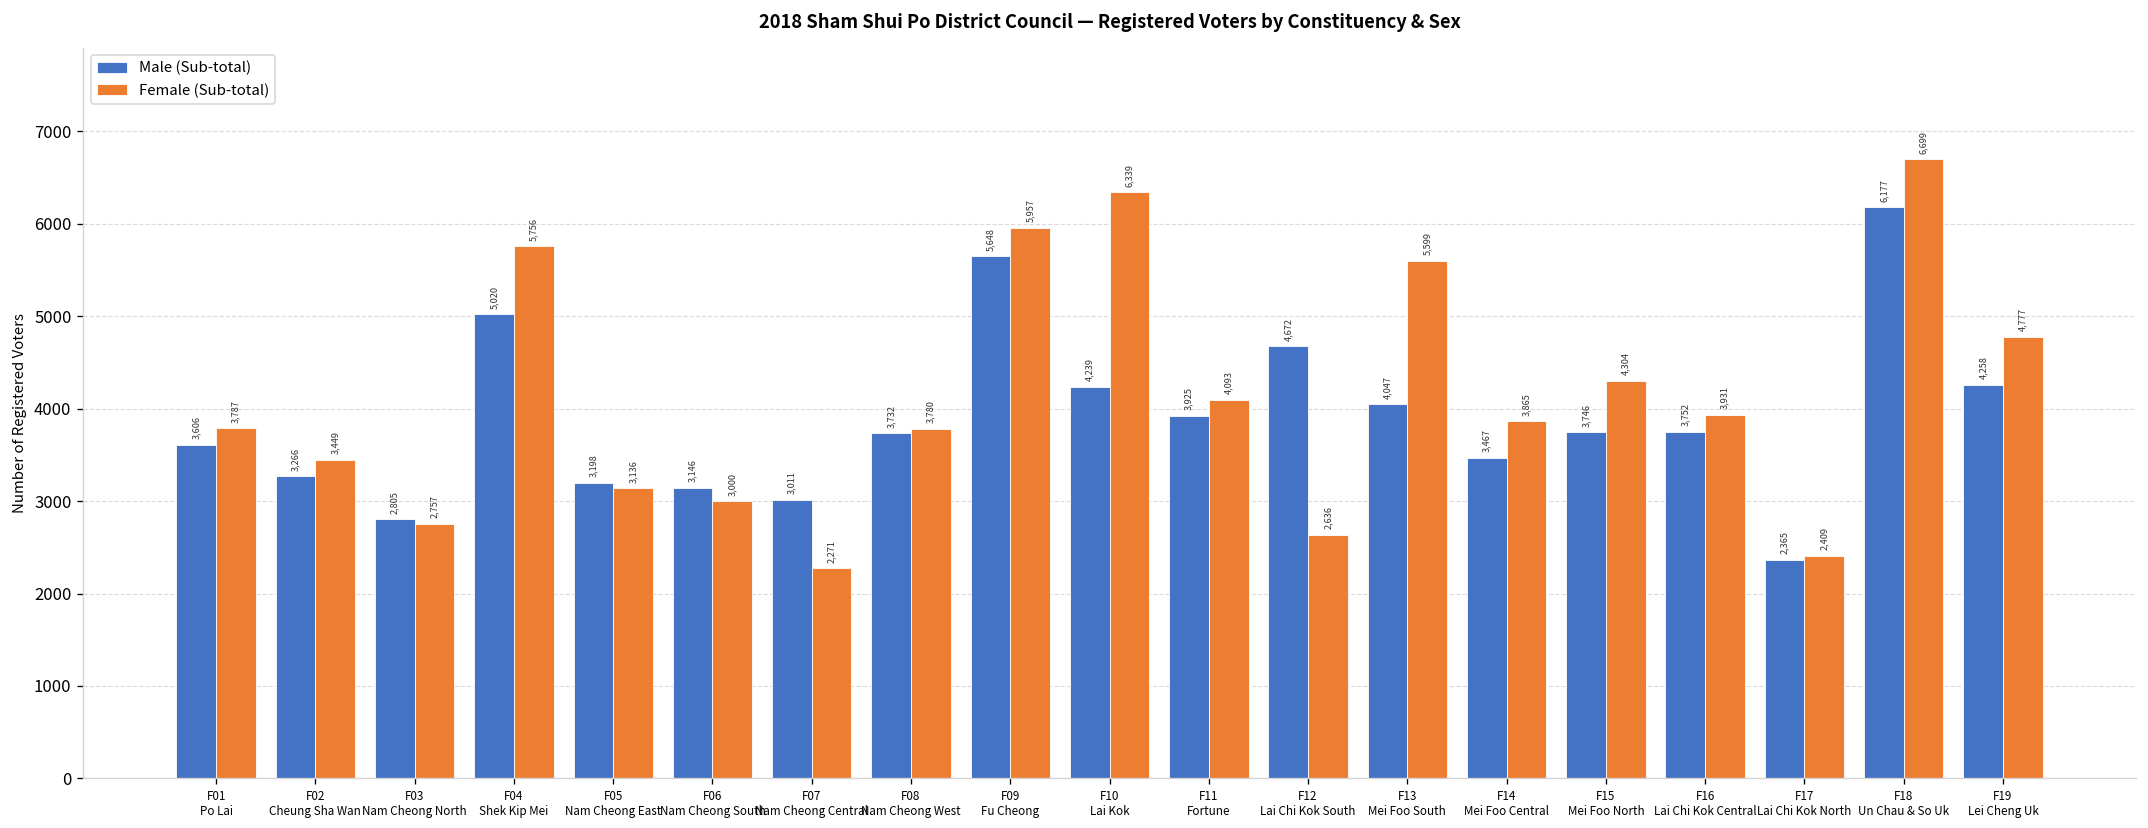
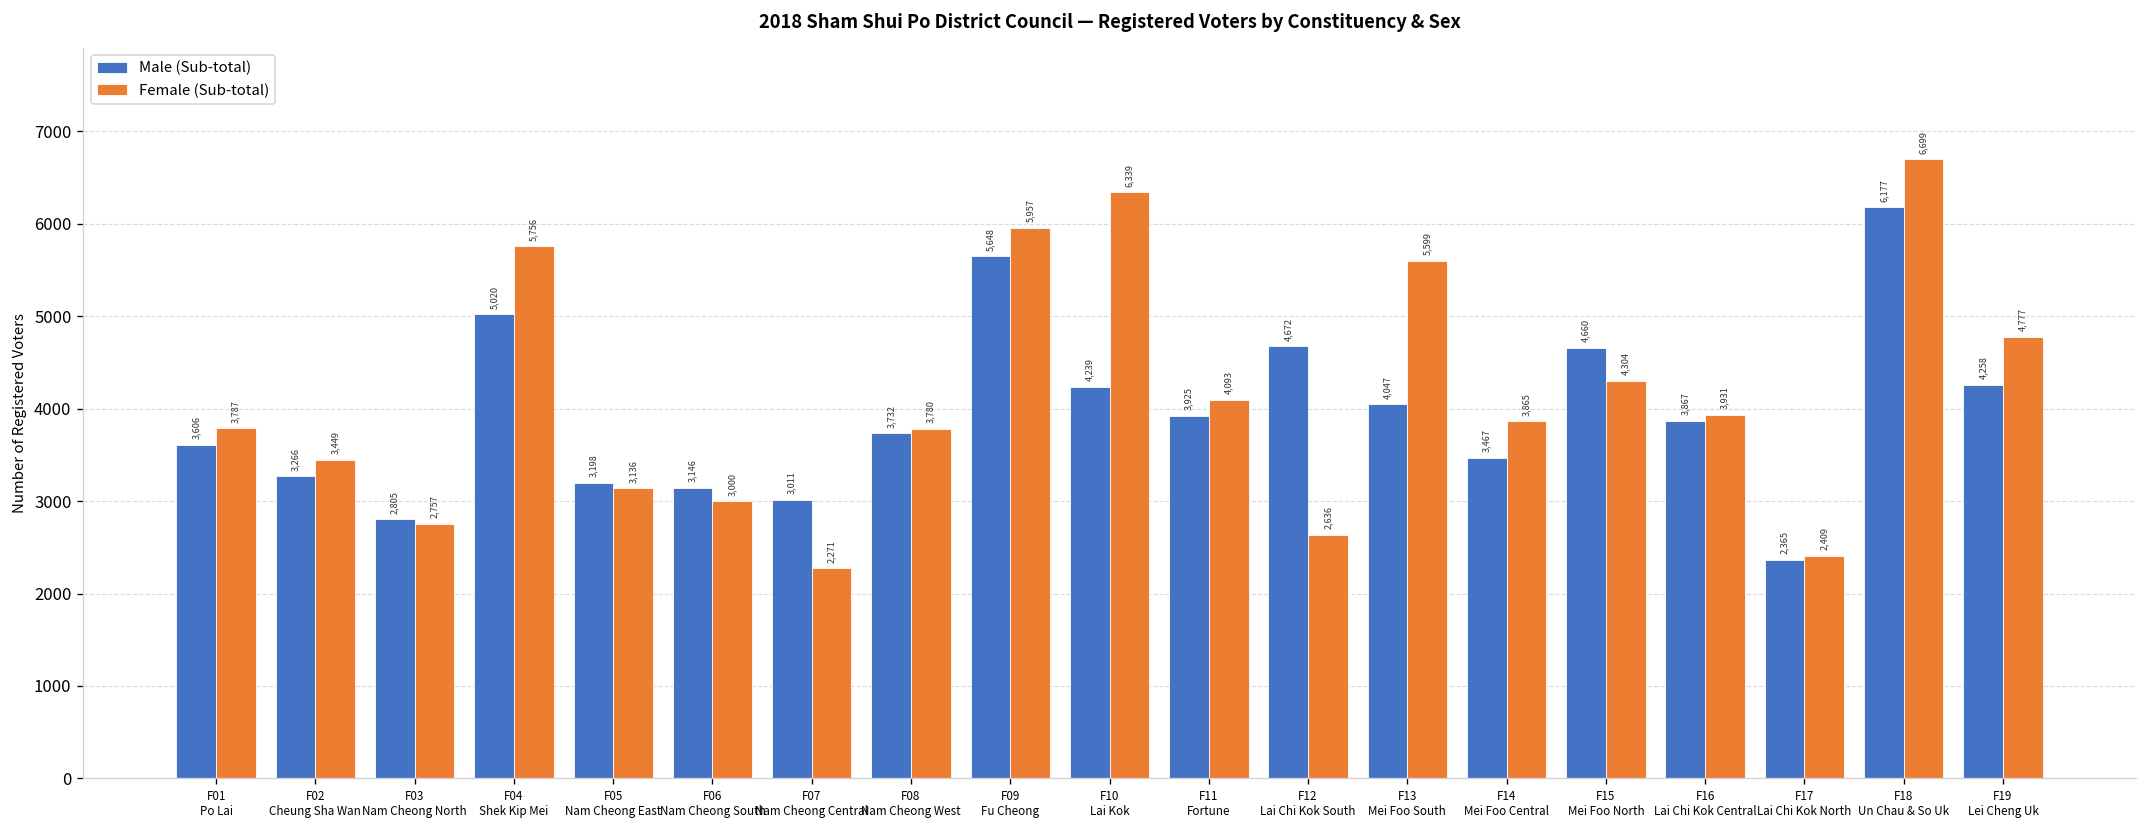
Male (Sub-total), F15 Mei Foo North: 3,746 -> 4,660
Male (Sub-total), F16 Lai Chi Kok Central: 3,752 -> 3,867
